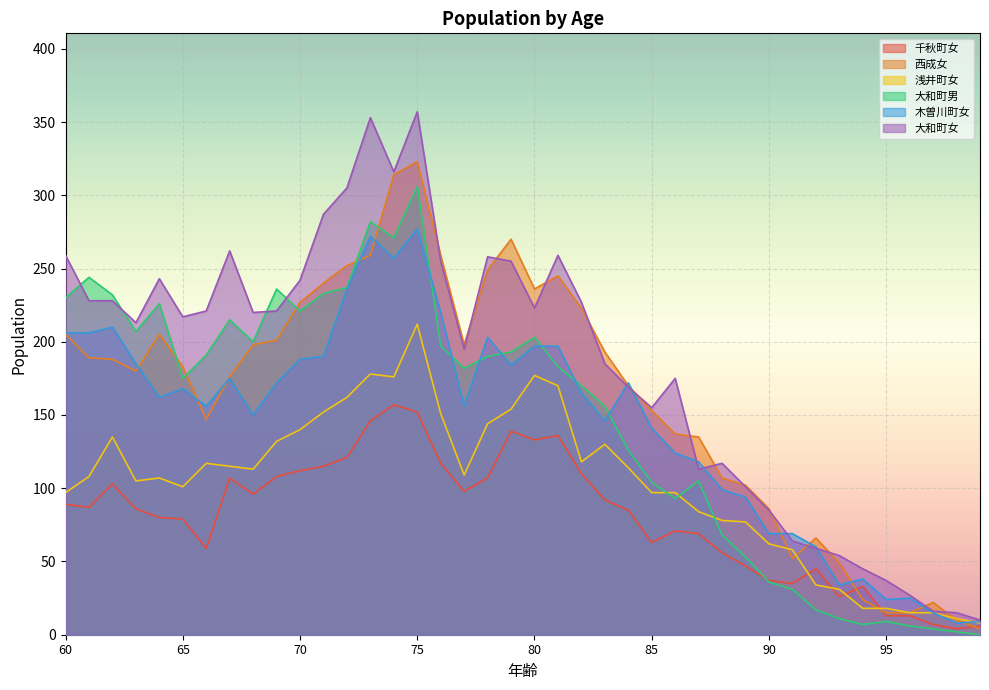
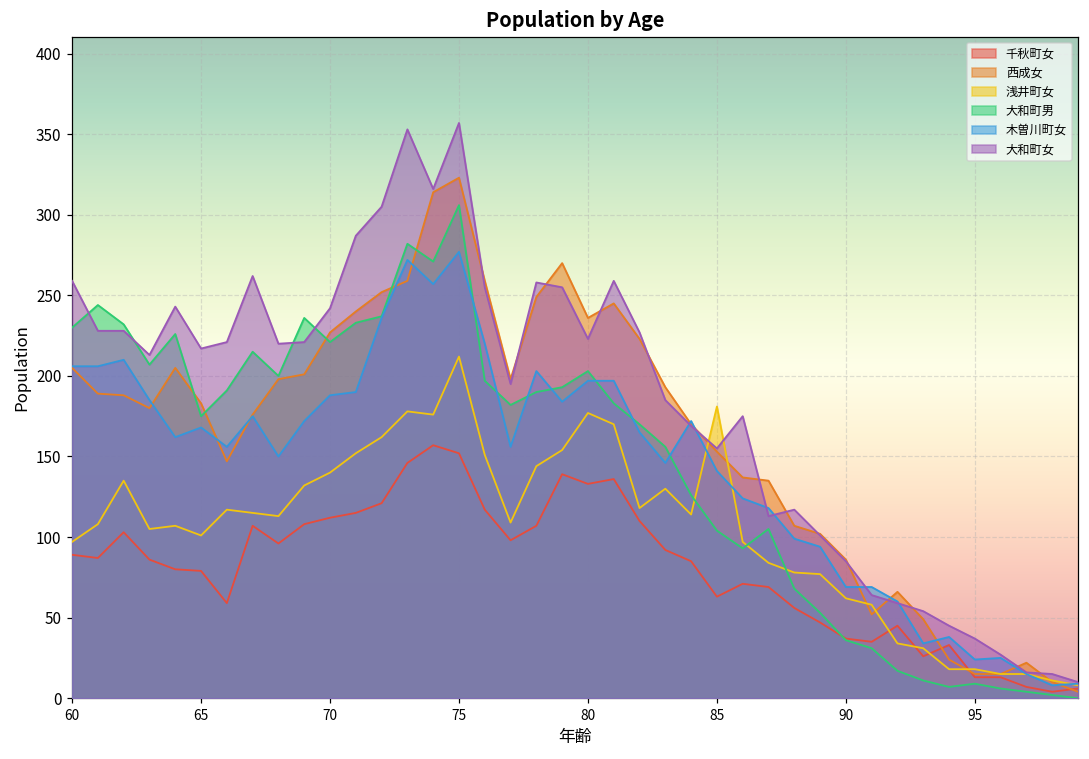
浅井町女, 85: 97 -> 181
